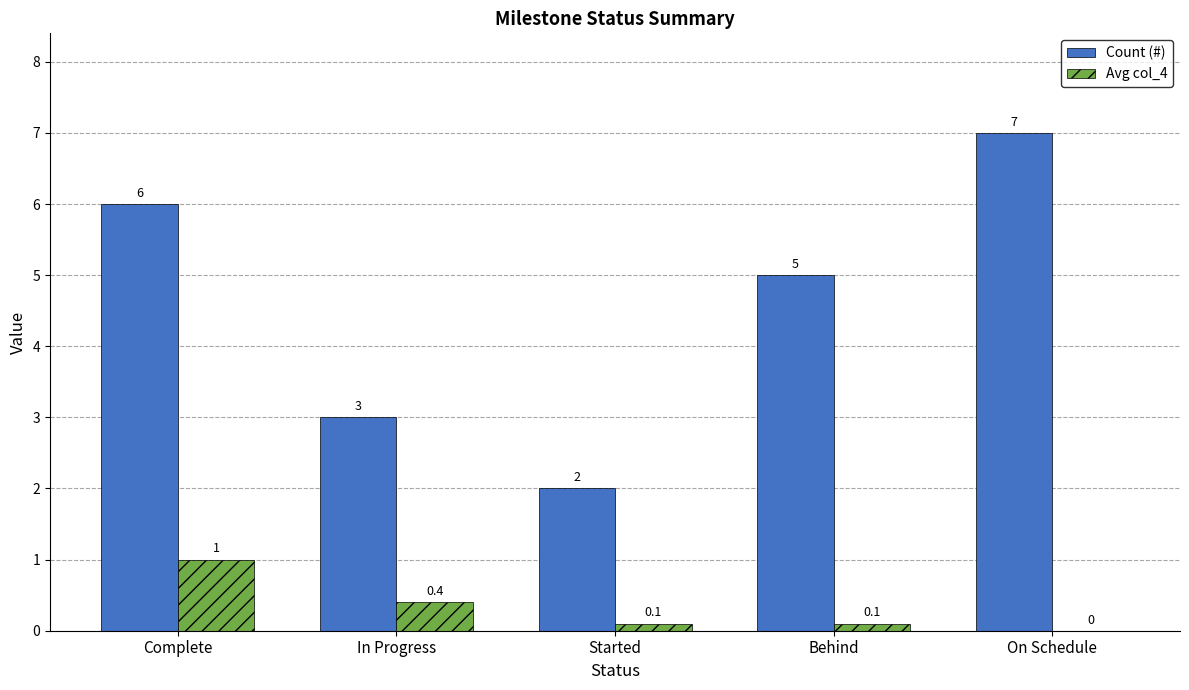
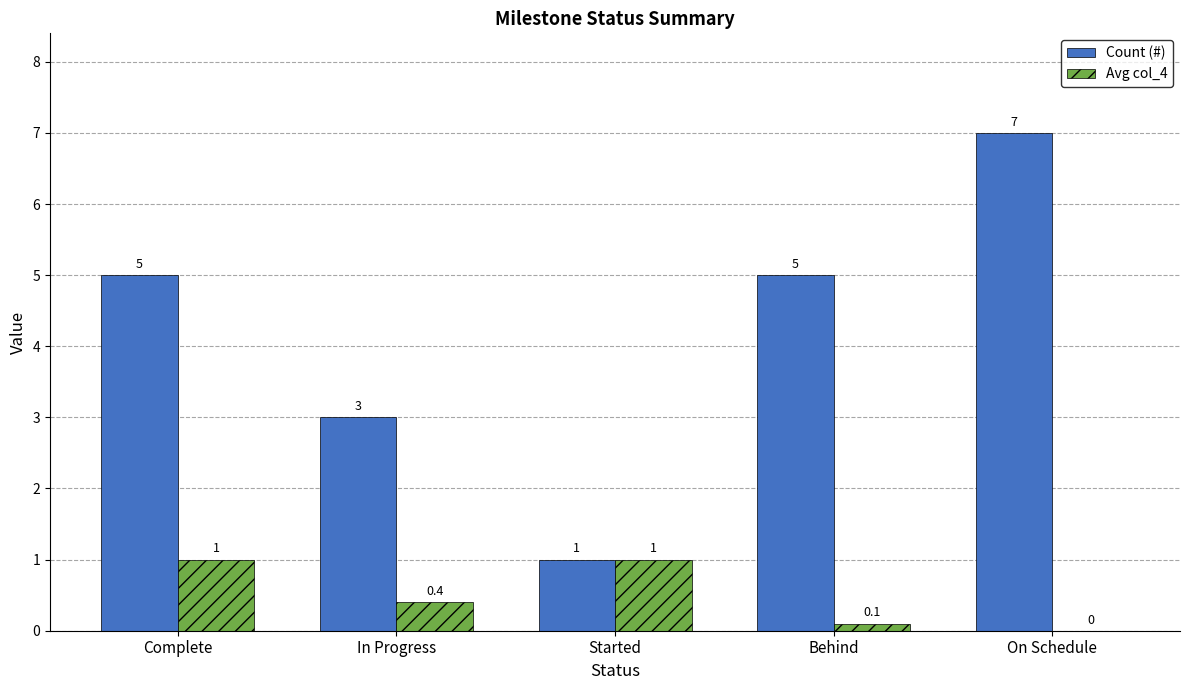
Count (#), Complete: 6 -> 5
Count (#), Started: 2 -> 1
Avg col_4, Started: 0.1 -> 1
